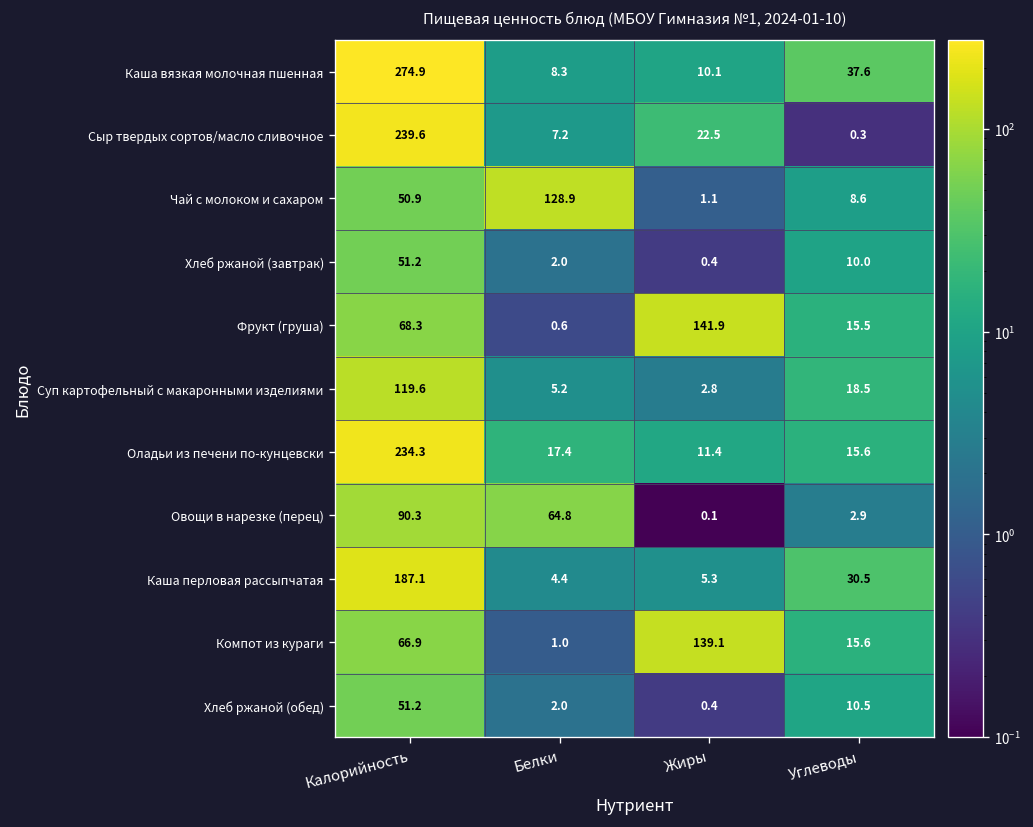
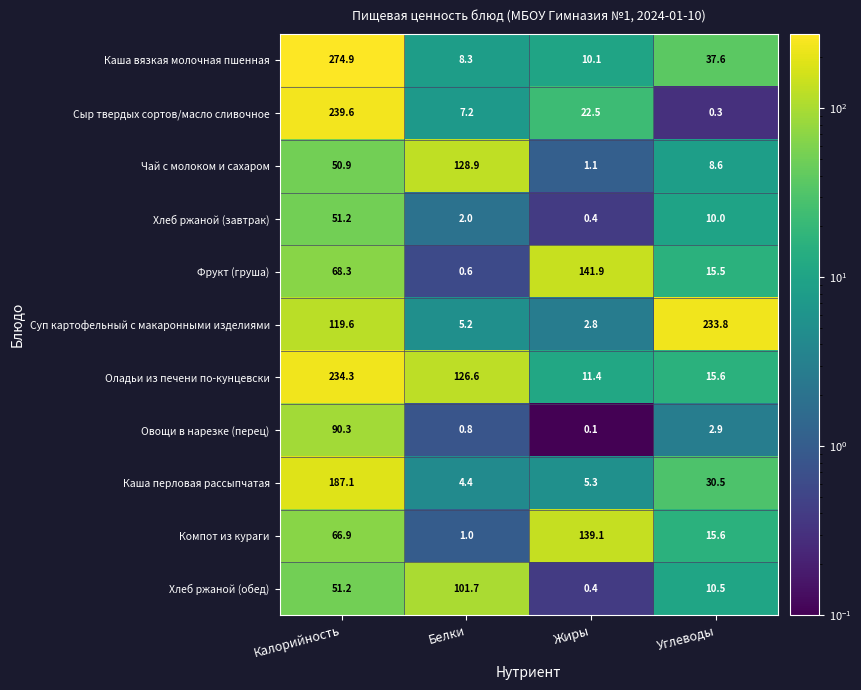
Суп картофельный с макаронными изделиями, Углеводы: 18.5 -> 233.8
Оладьи из печени по-кунцевски, Белки: 17.4 -> 126.6
Овощи в нарезке (перец), Белки: 64.8 -> 0.8
Хлеб ржаной (обед), Белки: 2.0 -> 101.7
